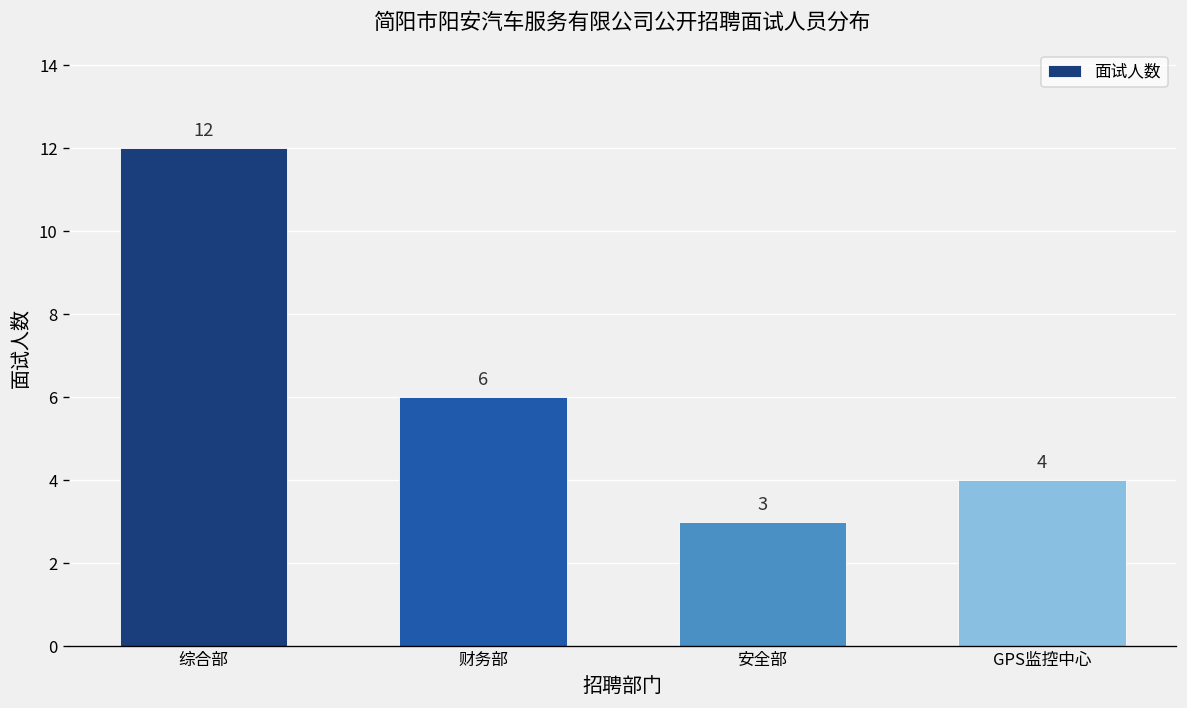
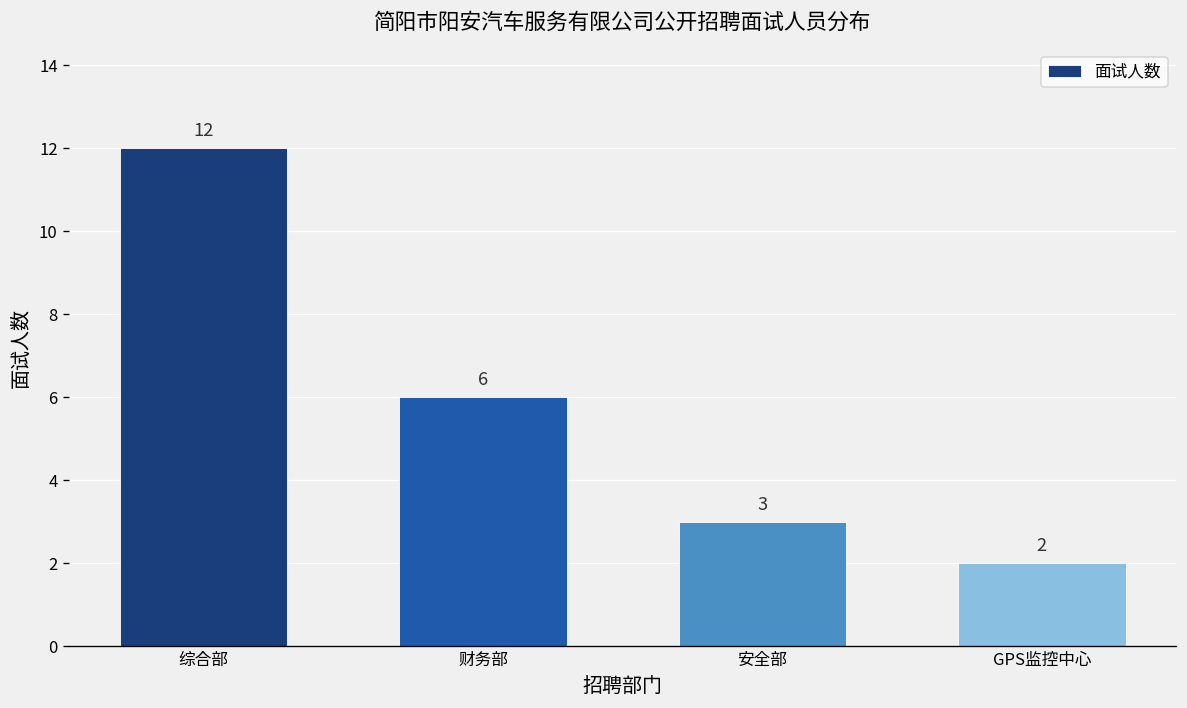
GPS监控中心: 4 -> 2
